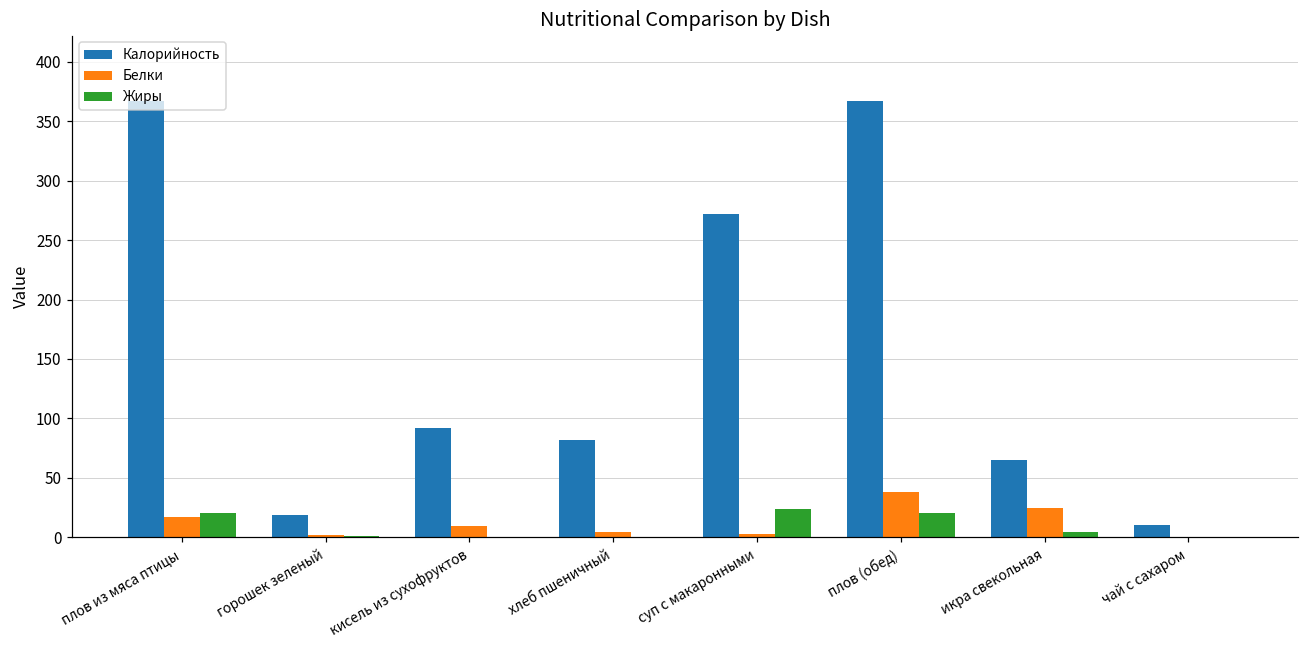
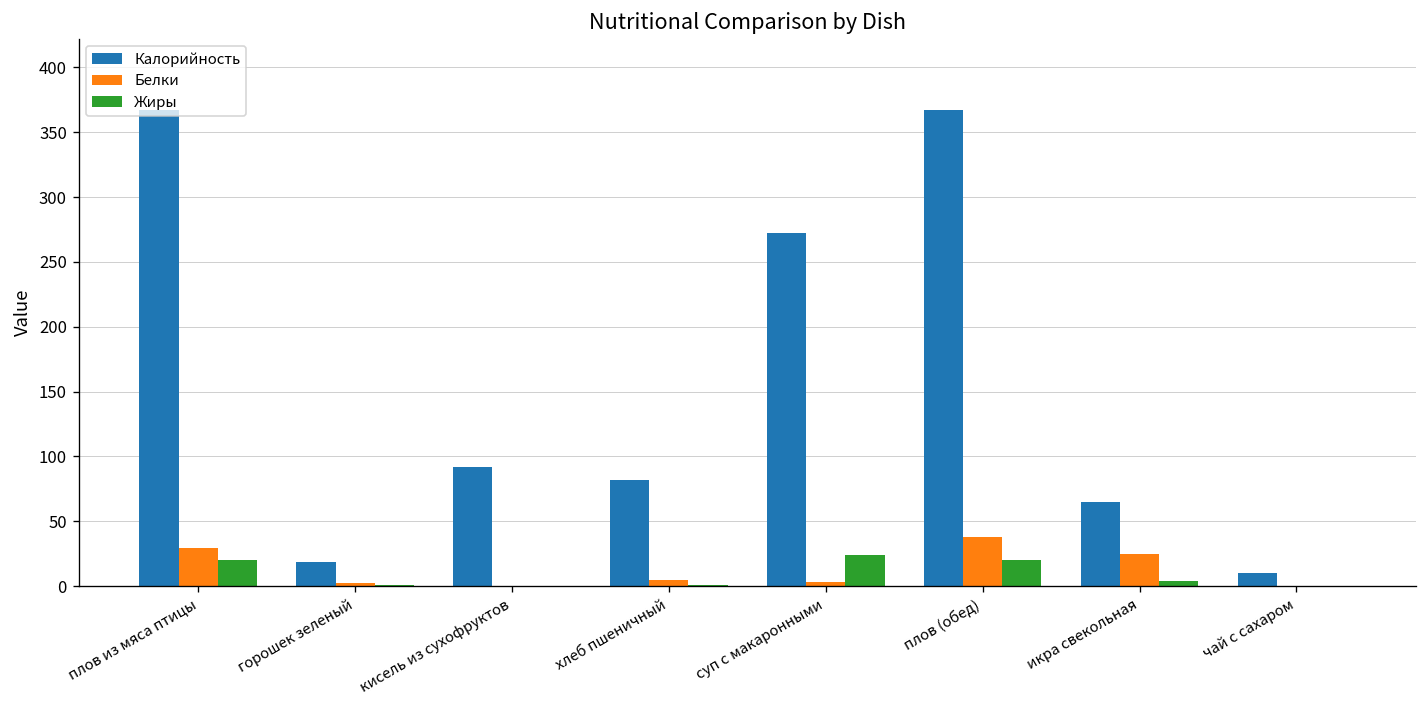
Белки, плов из мяса птицы: 17 -> 29
Белки, кисель из сухофруктов: 10 -> 0
